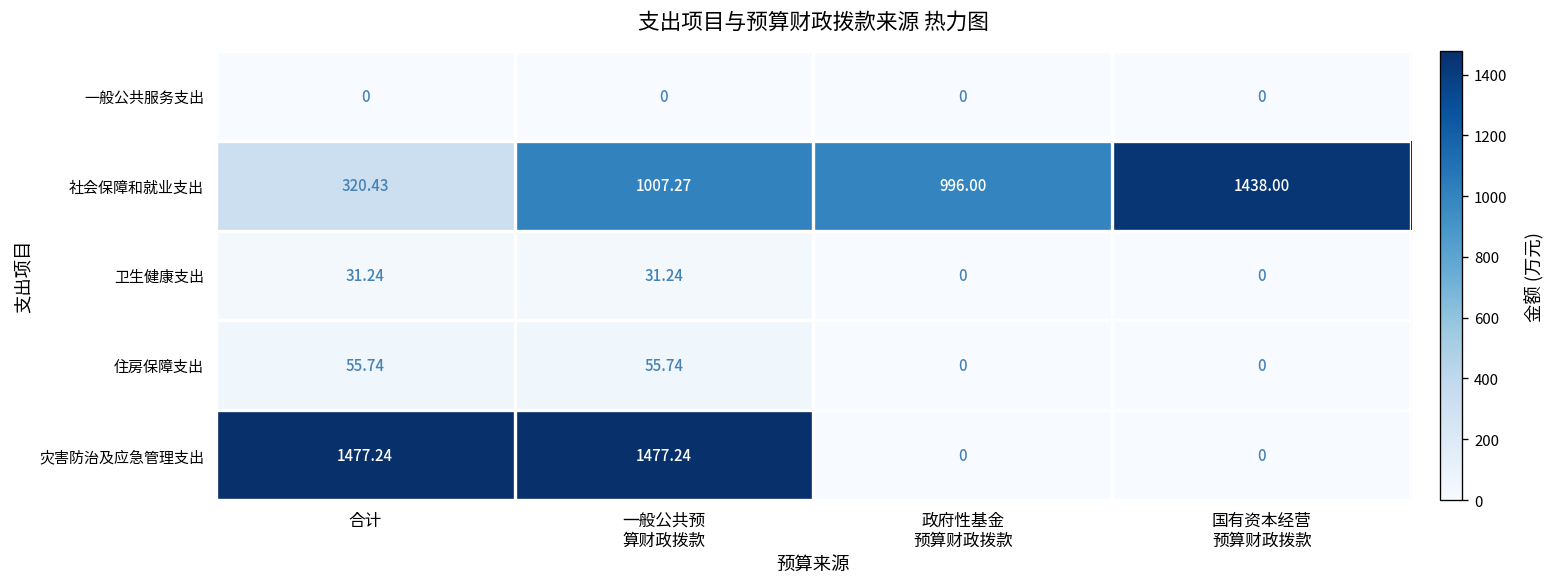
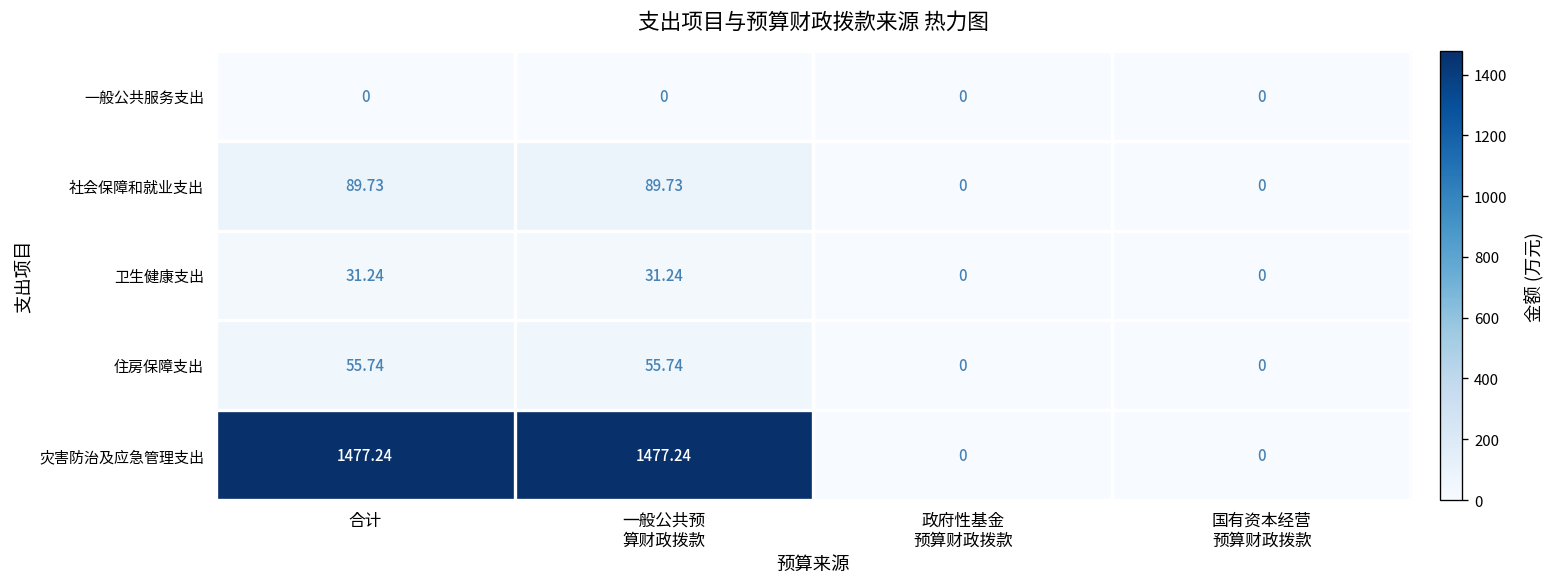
社会保障和就业支出, 合计: 320.43 -> 89.73
社会保障和就业支出, 一般公共预 算财政拨款: 1007.27 -> 89.73
社会保障和就业支出, 政府性基金 预算财政拨款: 996.00 -> 0
社会保障和就业支出, 国有资本经营 预算财政拨款: 1438.00 -> 0
